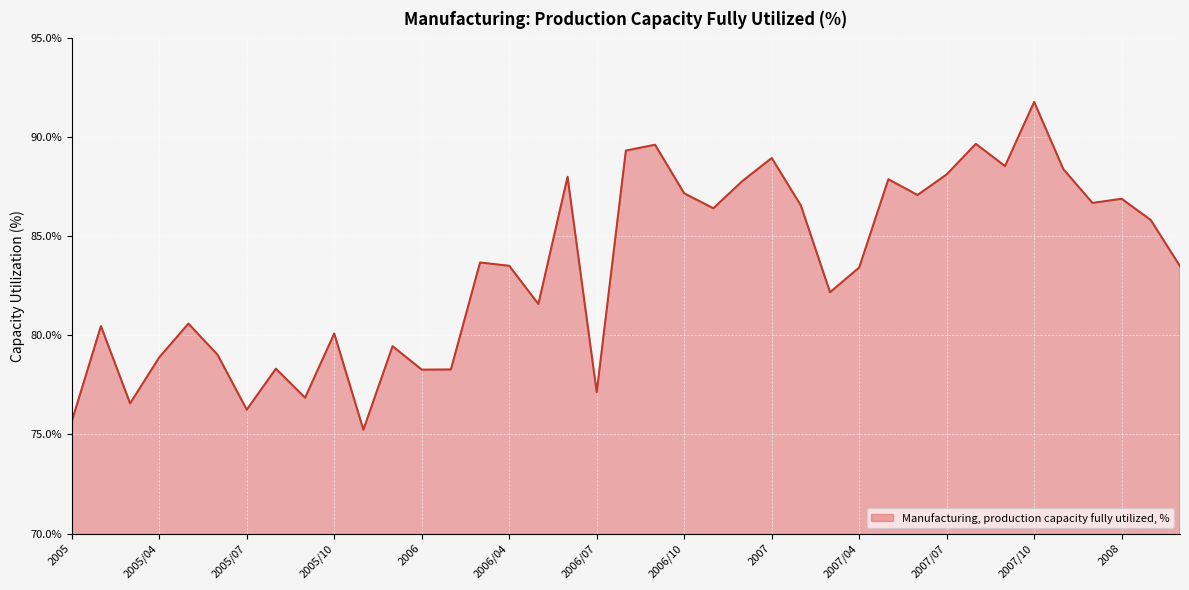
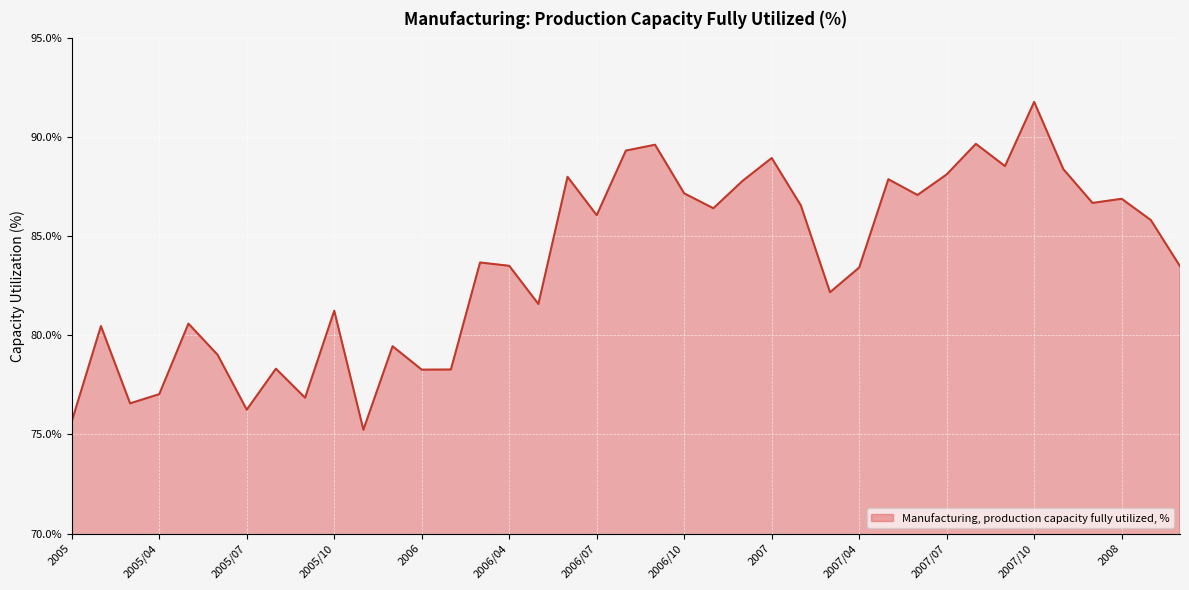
2005/04: 78.9% -> 77.0%
2005/10: 80.1% -> 81.2%
2006/07: 77.1% -> 86.1%
